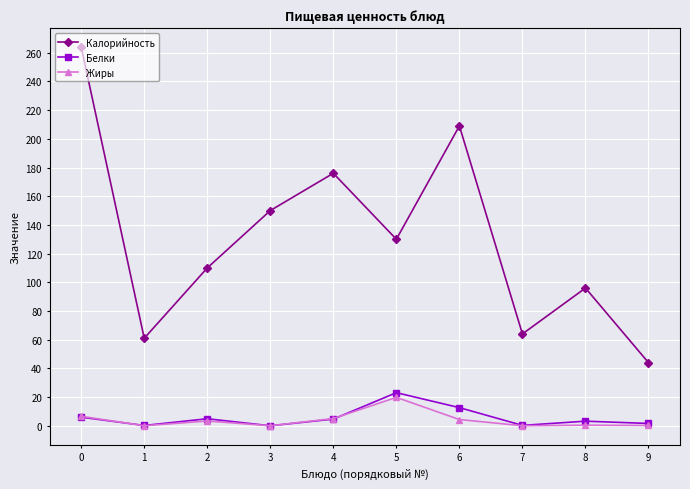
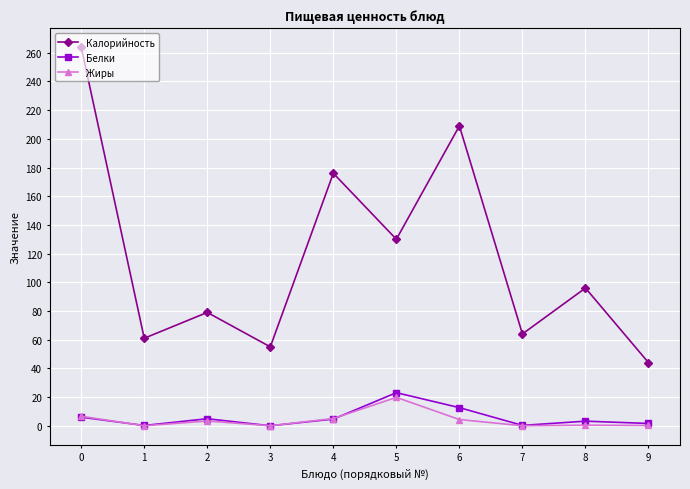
Калорийность, 2: 110 -> 79
Калорийность, 3: 150 -> 55
